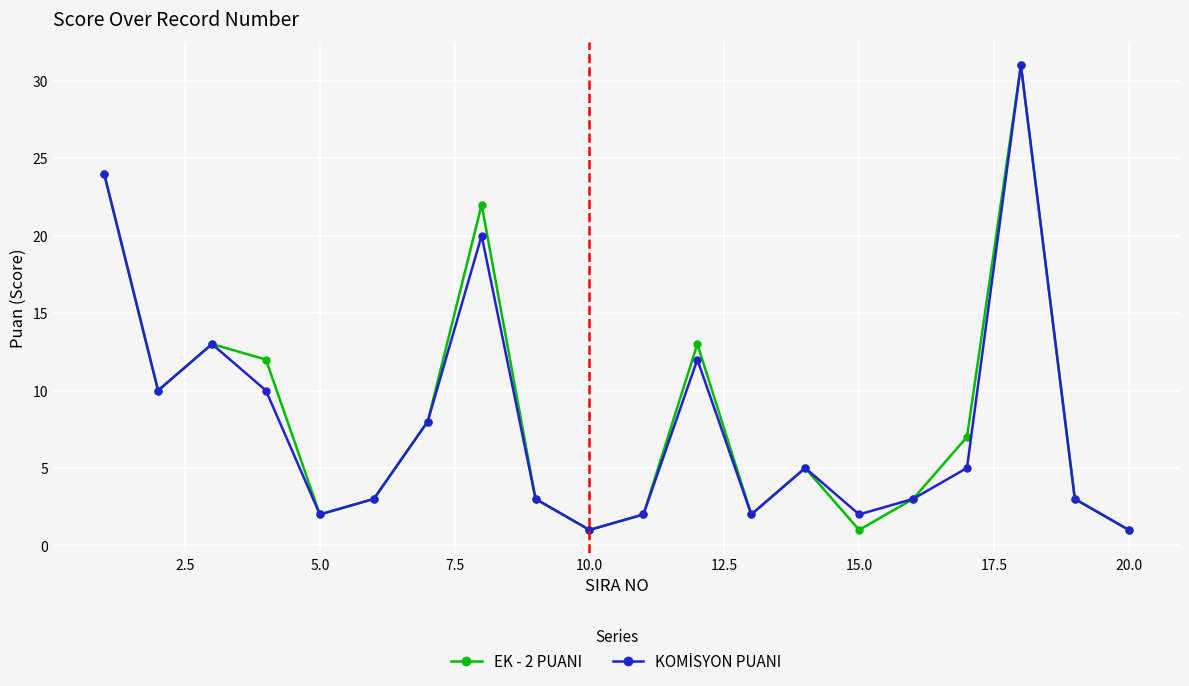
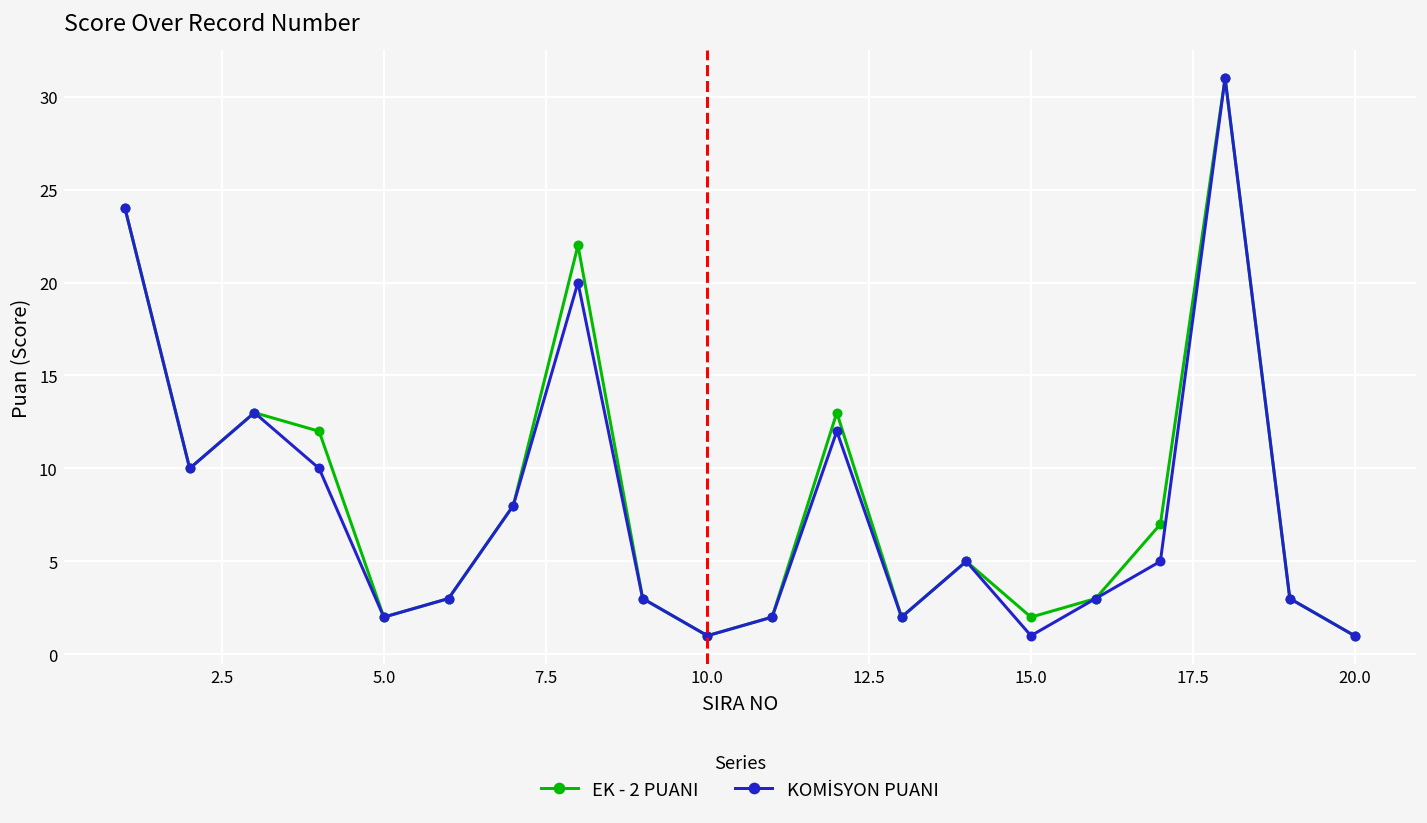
EK - 2 PUANI, 15.0: 1 -> 2
KOMİSYON PUANI, 15.0: 2 -> 1
